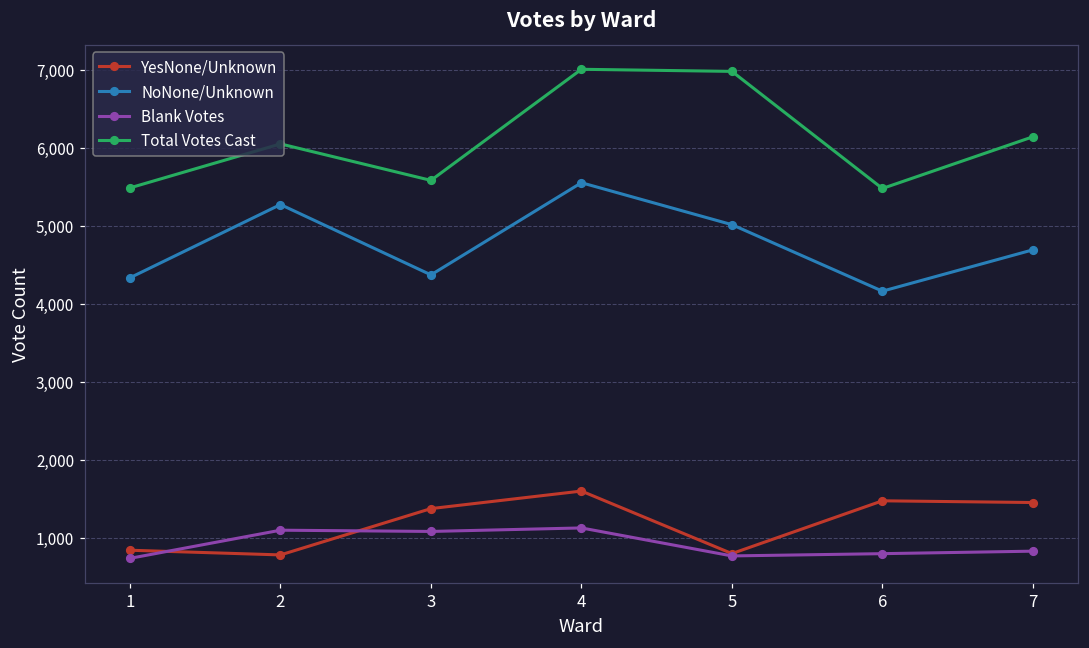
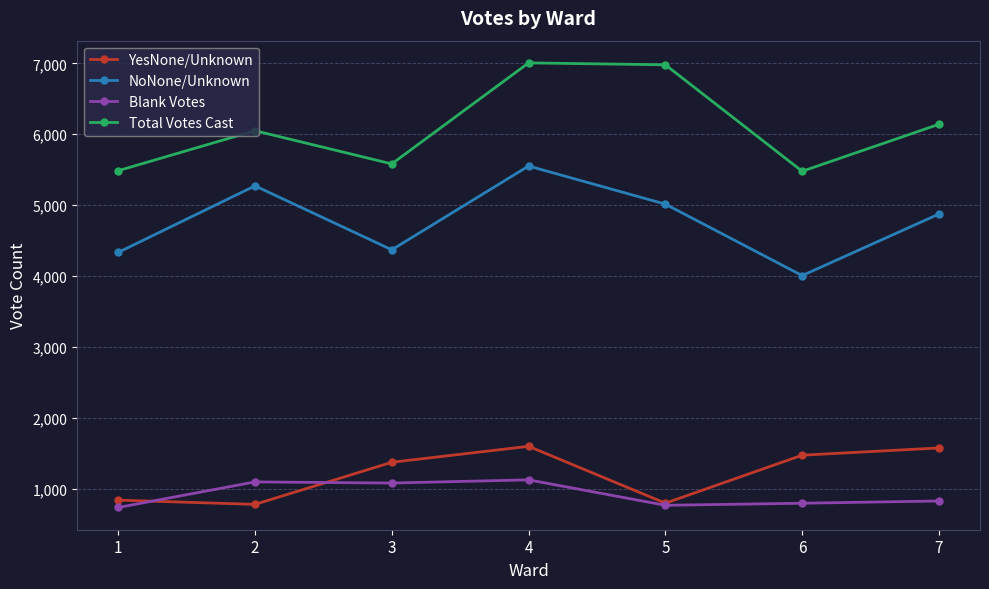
NoNone/Unknown, 6: 4,200 -> 4,000
YesNone/Unknown, 7: 1,500 -> 1,600
NoNone/Unknown, 7: 4,700 -> 4,900
